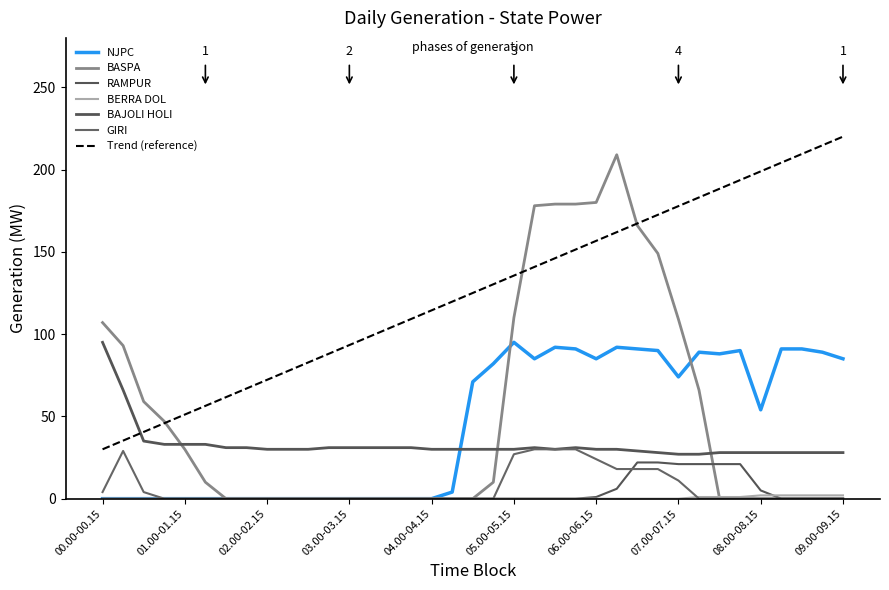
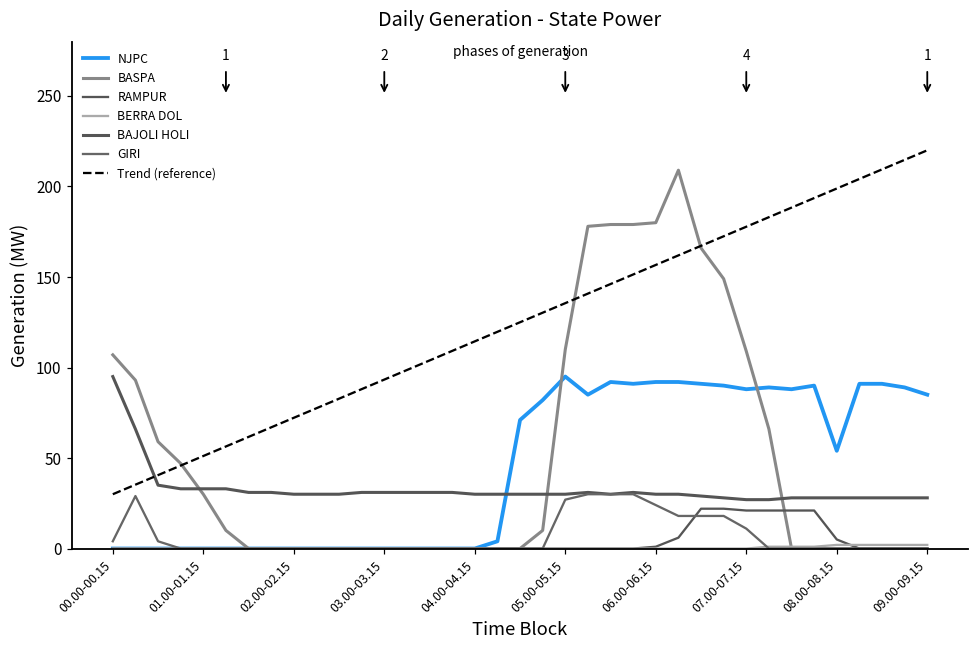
NJPC, 06.00-06.15: 85 -> 92
NJPC, 07.00-07.15: 74 -> 88
